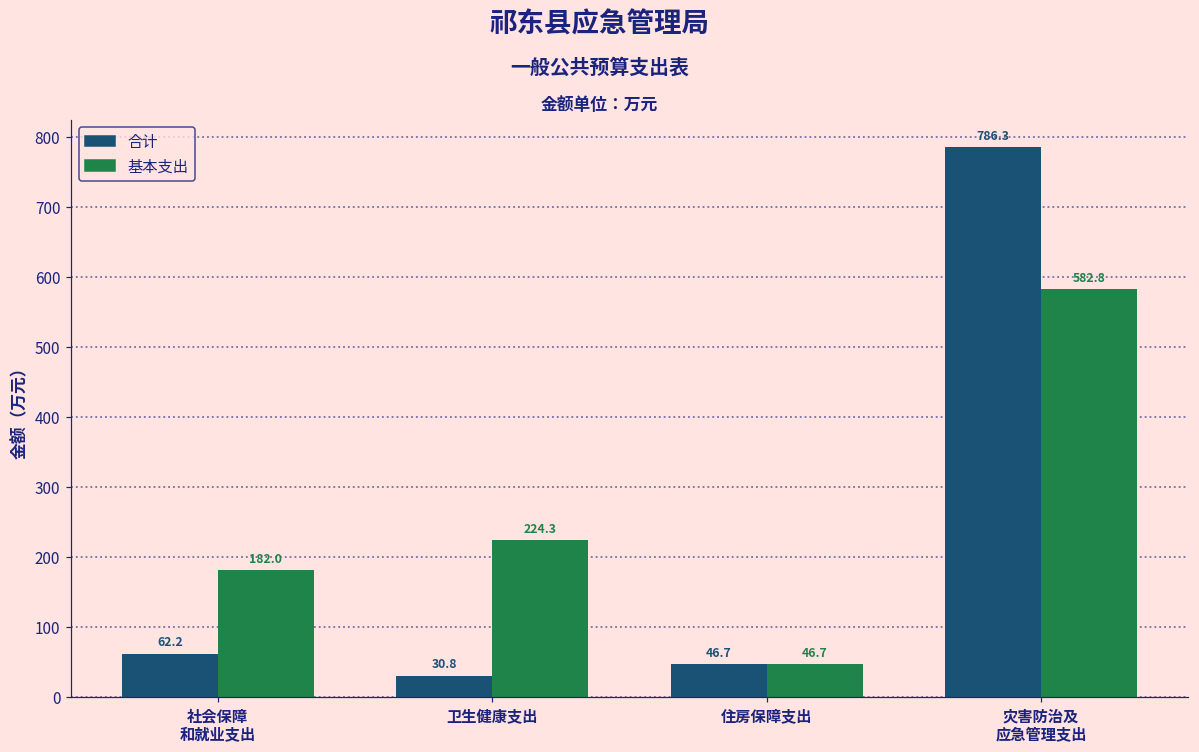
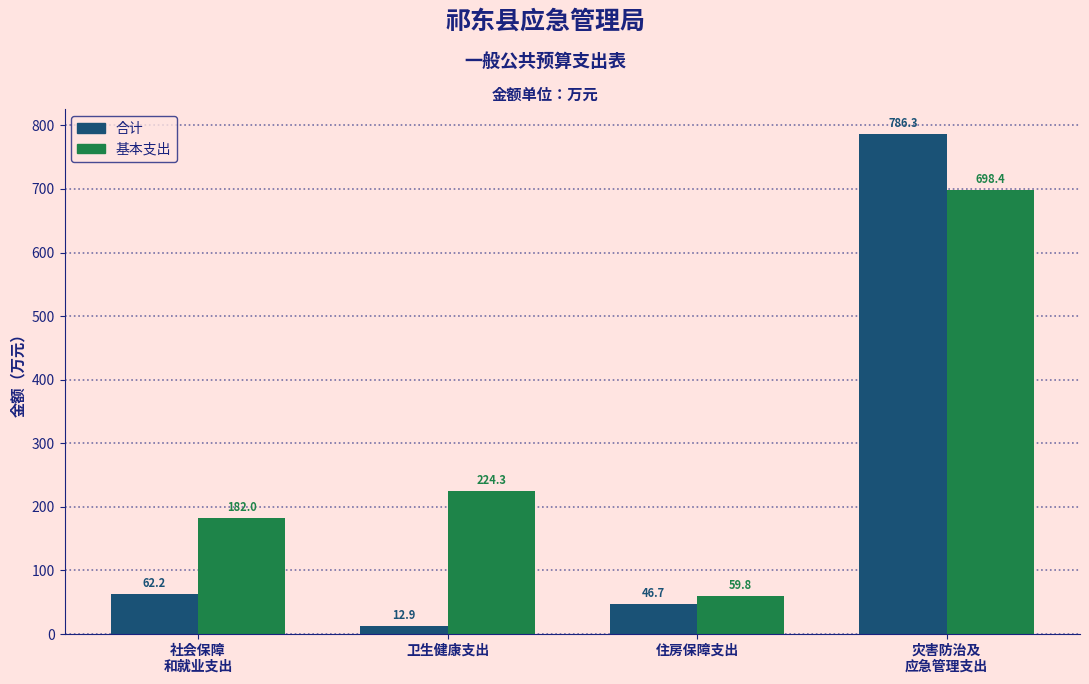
合计, 卫生健康支出: 30.8 -> 12.9
基本支出, 住房保障支出: 46.7 -> 59.8
基本支出, 灾害防治及 应急管理支出: 582.8 -> 698.4
